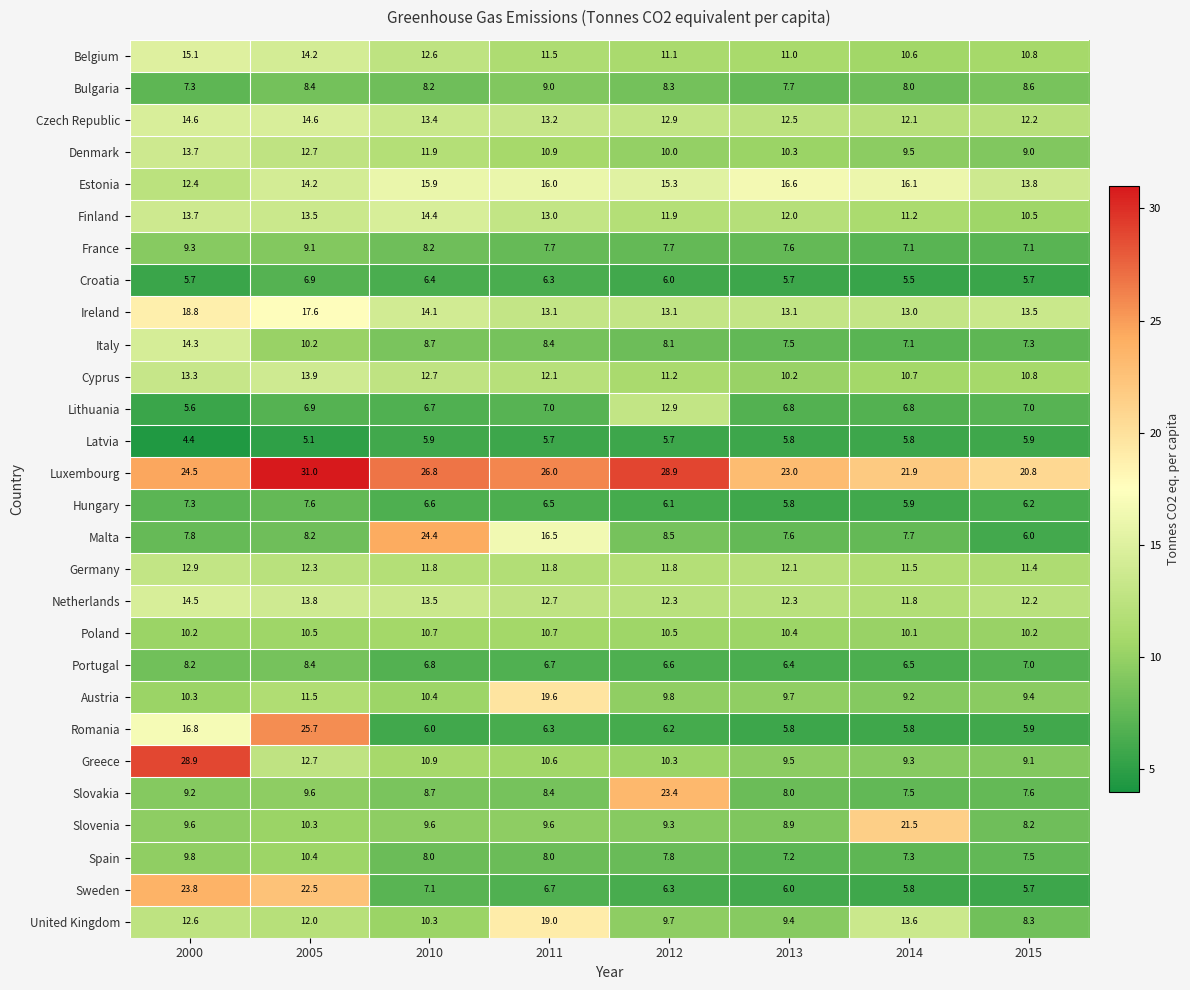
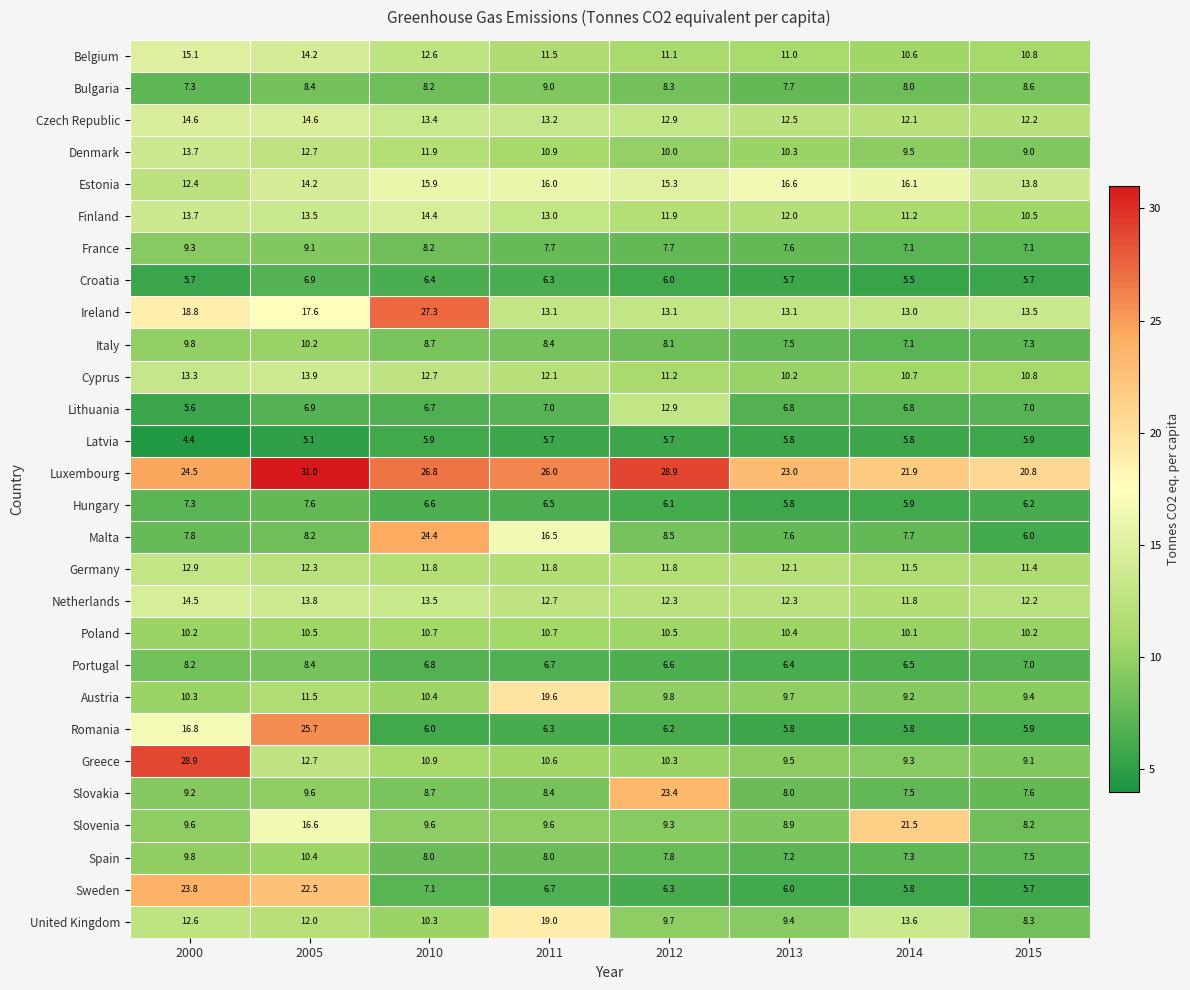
Ireland, 2010: 14.1 -> 27.3
Italy, 2000: 14.3 -> 9.8
Slovenia, 2005: 10.3 -> 16.6
